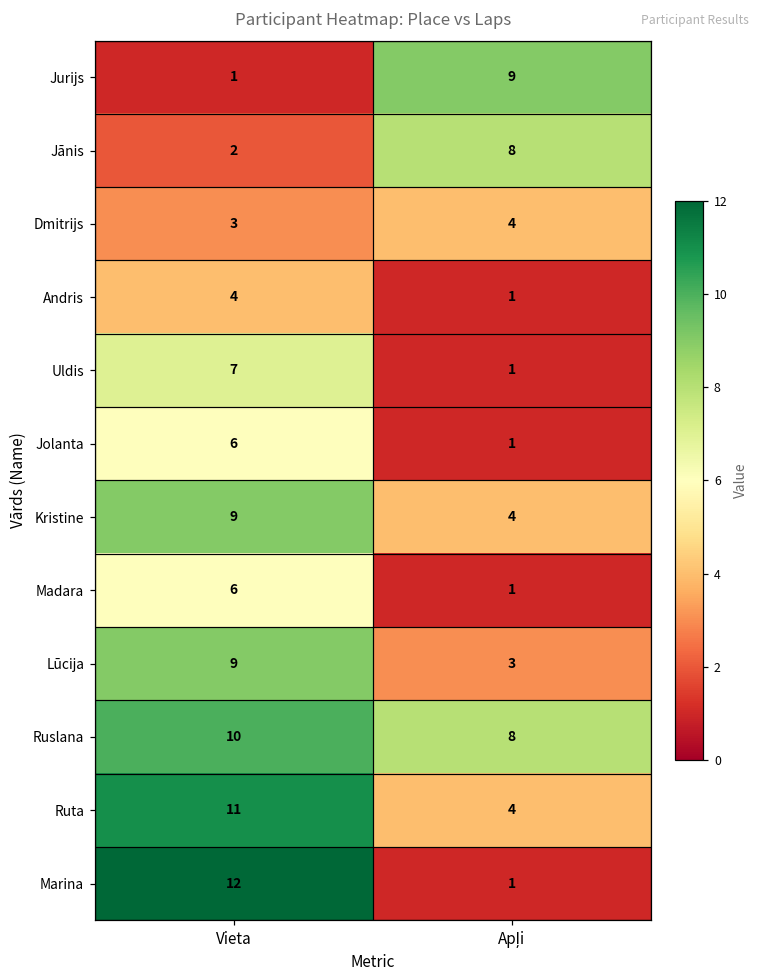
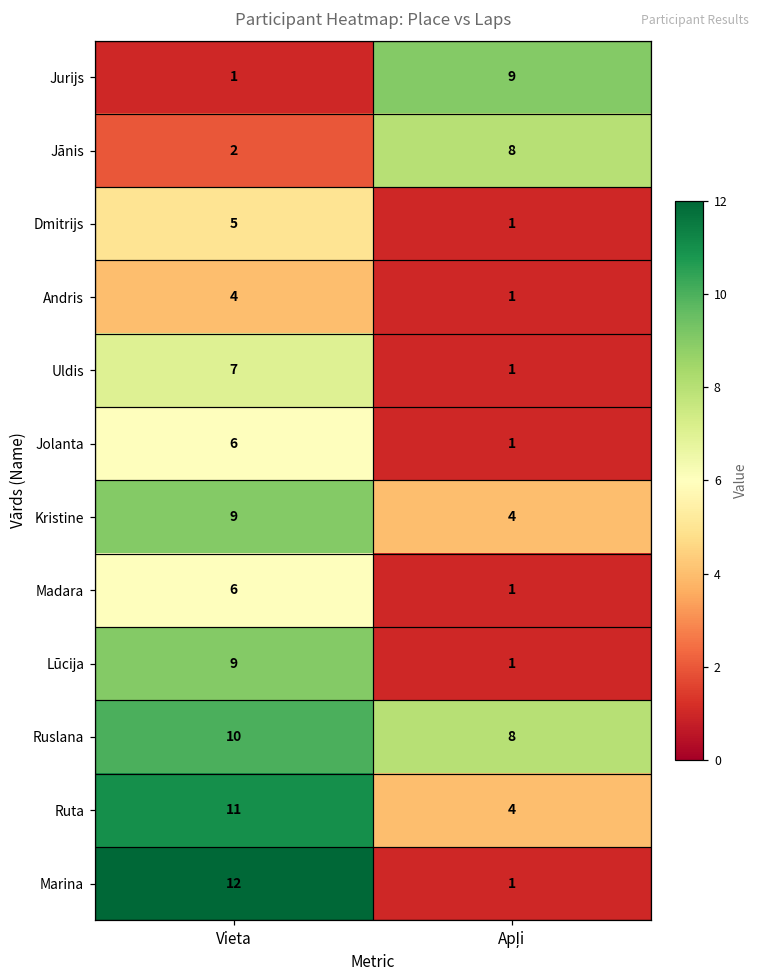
Dmitrijs, Vieta: 3 -> 5
Dmitrijs, Apļi: 4 -> 1
Lūcija, Apļi: 3 -> 1
